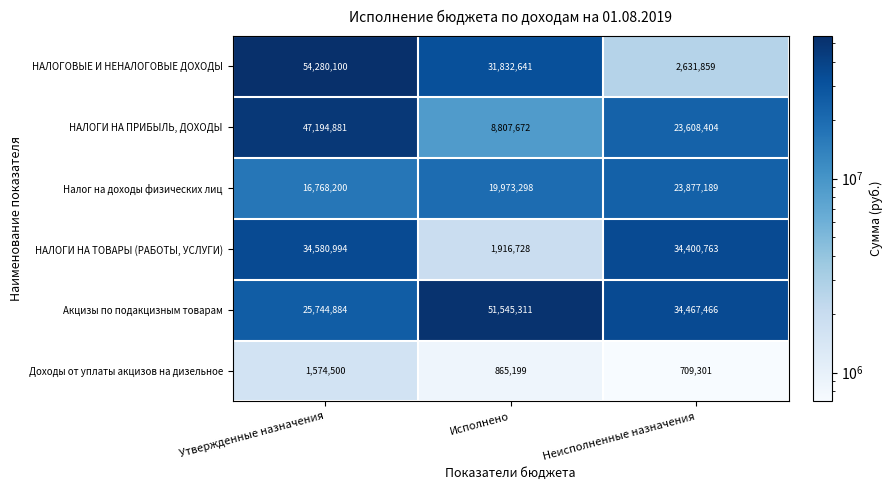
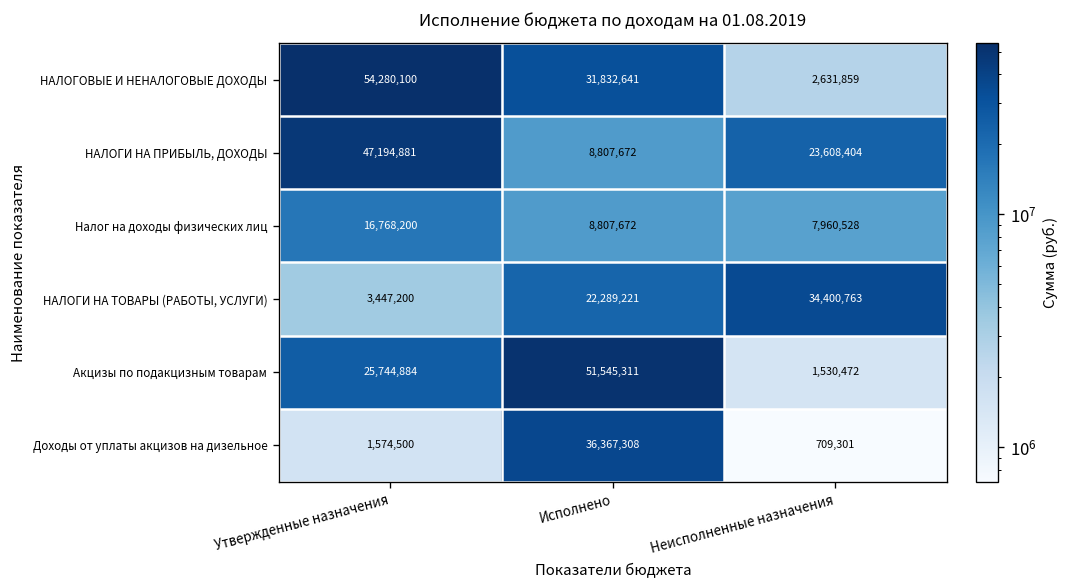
Налог на доходы физических лиц, Исполнено: 19,973,298 -> 8,807,672
Налог на доходы физических лиц, Неисполненные назначения: 23,877,189 -> 7,960,528
НАЛОГИ НА ТОВАРЫ (РАБОТЫ, УСЛУГИ), Утвержденные назначения: 34,580,994 -> 3,447,200
НАЛОГИ НА ТОВАРЫ (РАБОТЫ, УСЛУГИ), Исполнено: 1,916,728 -> 22,289,221
Акцизы по подакцизным товарам, Неисполненные назначения: 34,467,466 -> 1,530,472
Доходы от уплаты акцизов на дизельное, Исполнено: 865,199 -> 36,367,308
